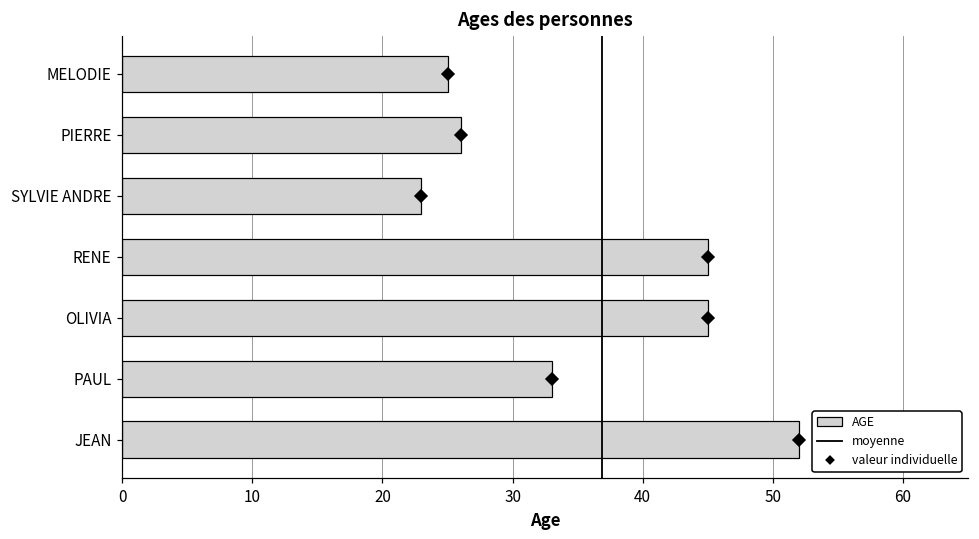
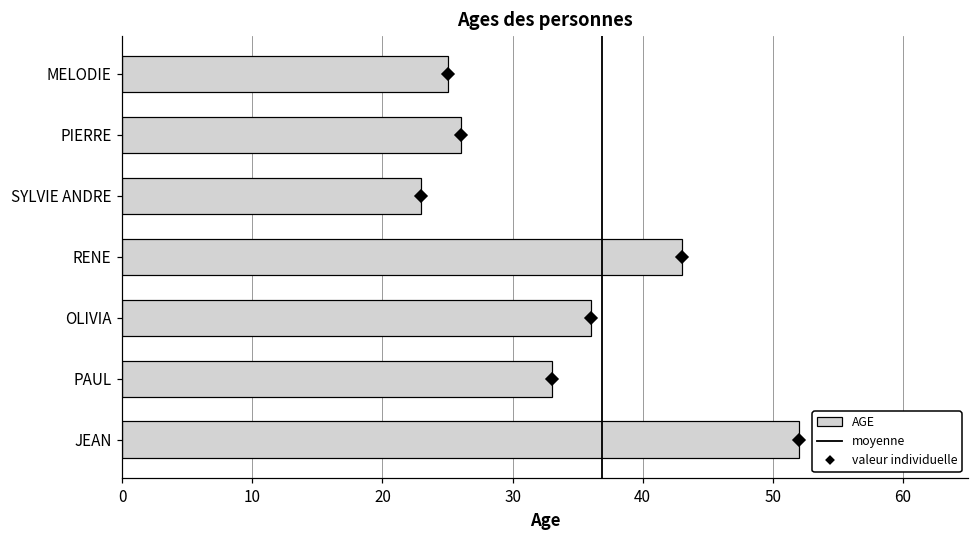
AGE, RENE: 45 -> 43
AGE, OLIVIA: 45 -> 36
